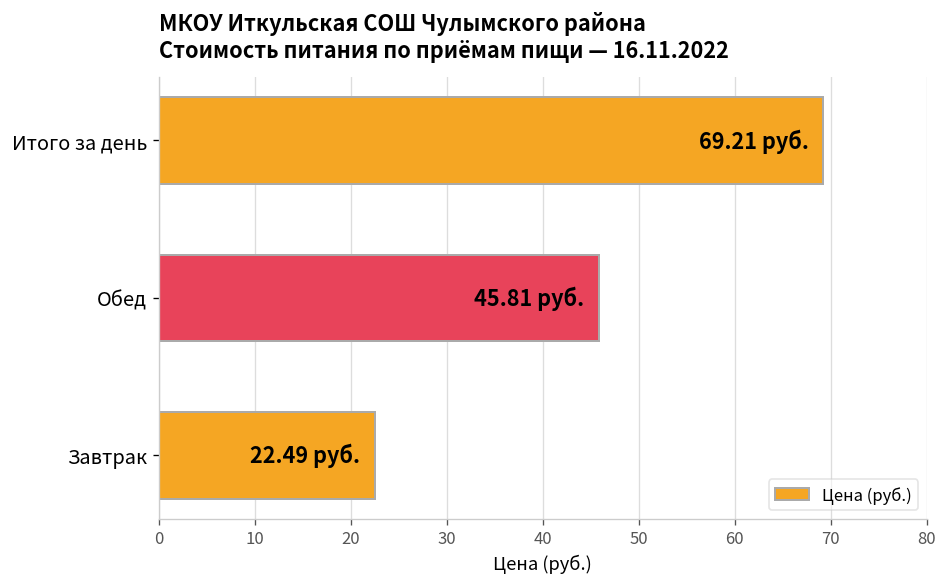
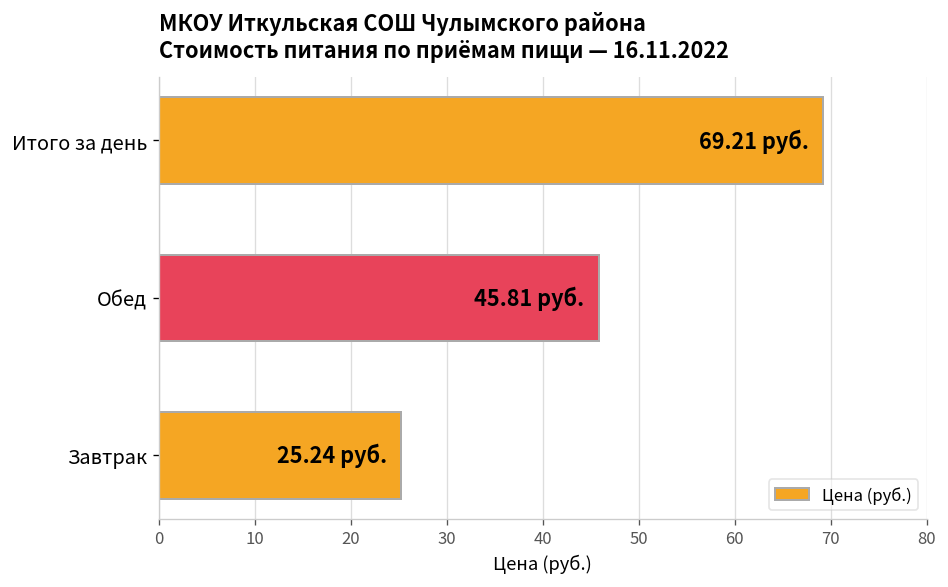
Завтрак: 22.49 -> 25.24
